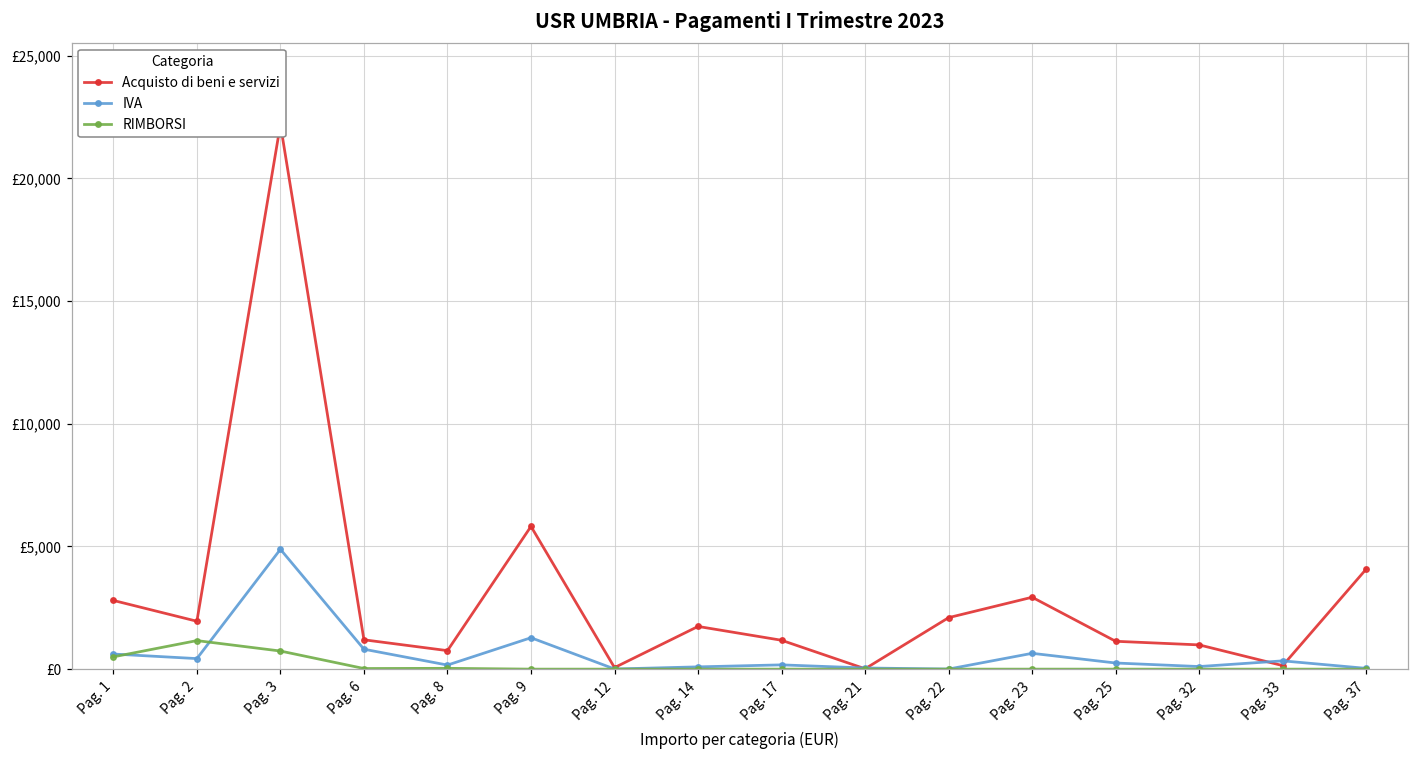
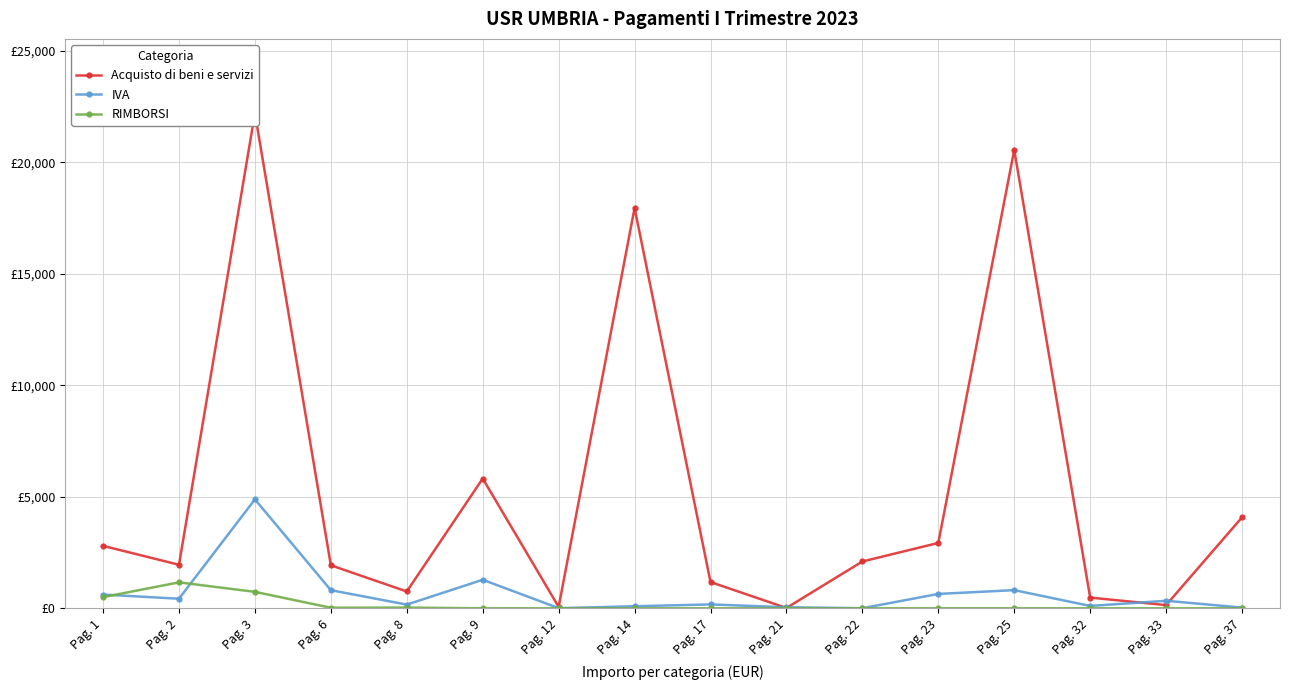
Acquisto di beni e servizi, Pag. 6: £1,200 -> £1,900
Acquisto di beni e servizi, Pag. 14: £1,700 -> £17,900
Acquisto di beni e servizi, Pag. 25: £1,100 -> £20,600
IVA, Pag. 25: £200 -> £800
Acquisto di beni e servizi, Pag. 32: £1,000 -> £500
